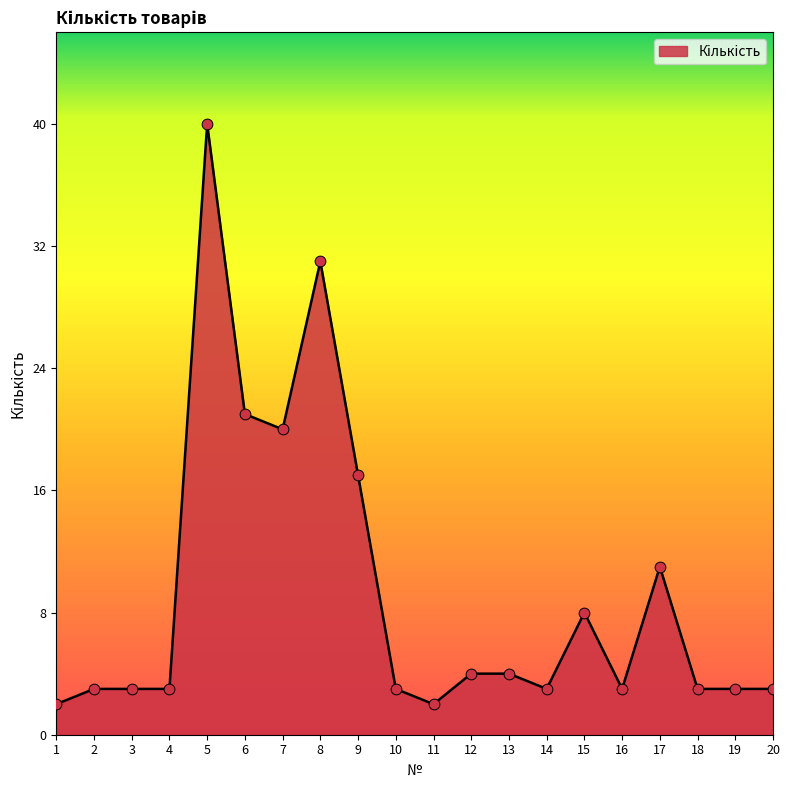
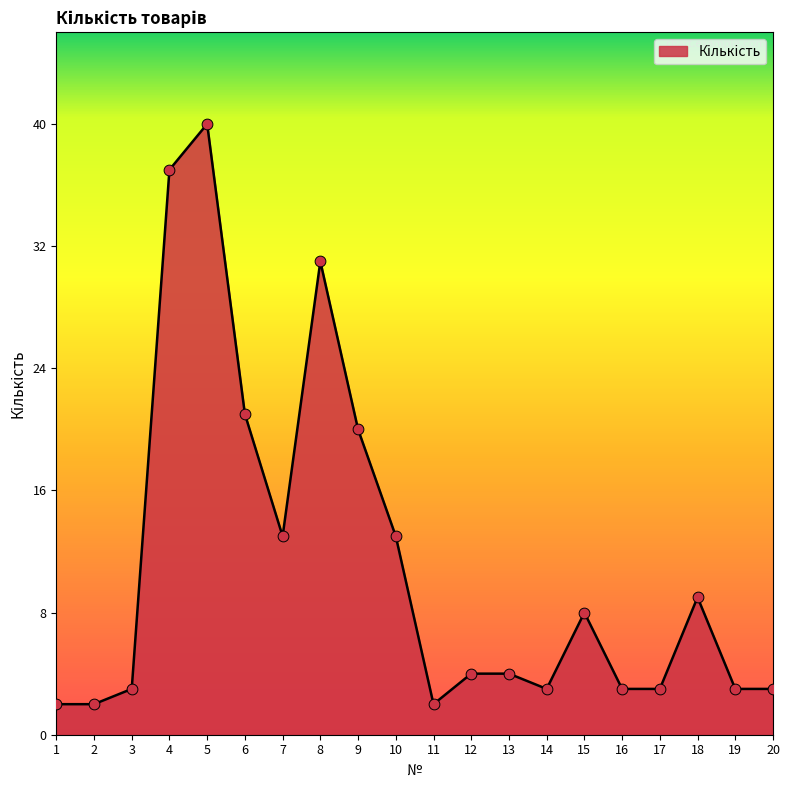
2: 3 -> 2
4: 3 -> 37
7: 20 -> 13
9: 17 -> 20
10: 3 -> 13
17: 11 -> 3
18: 3 -> 9
